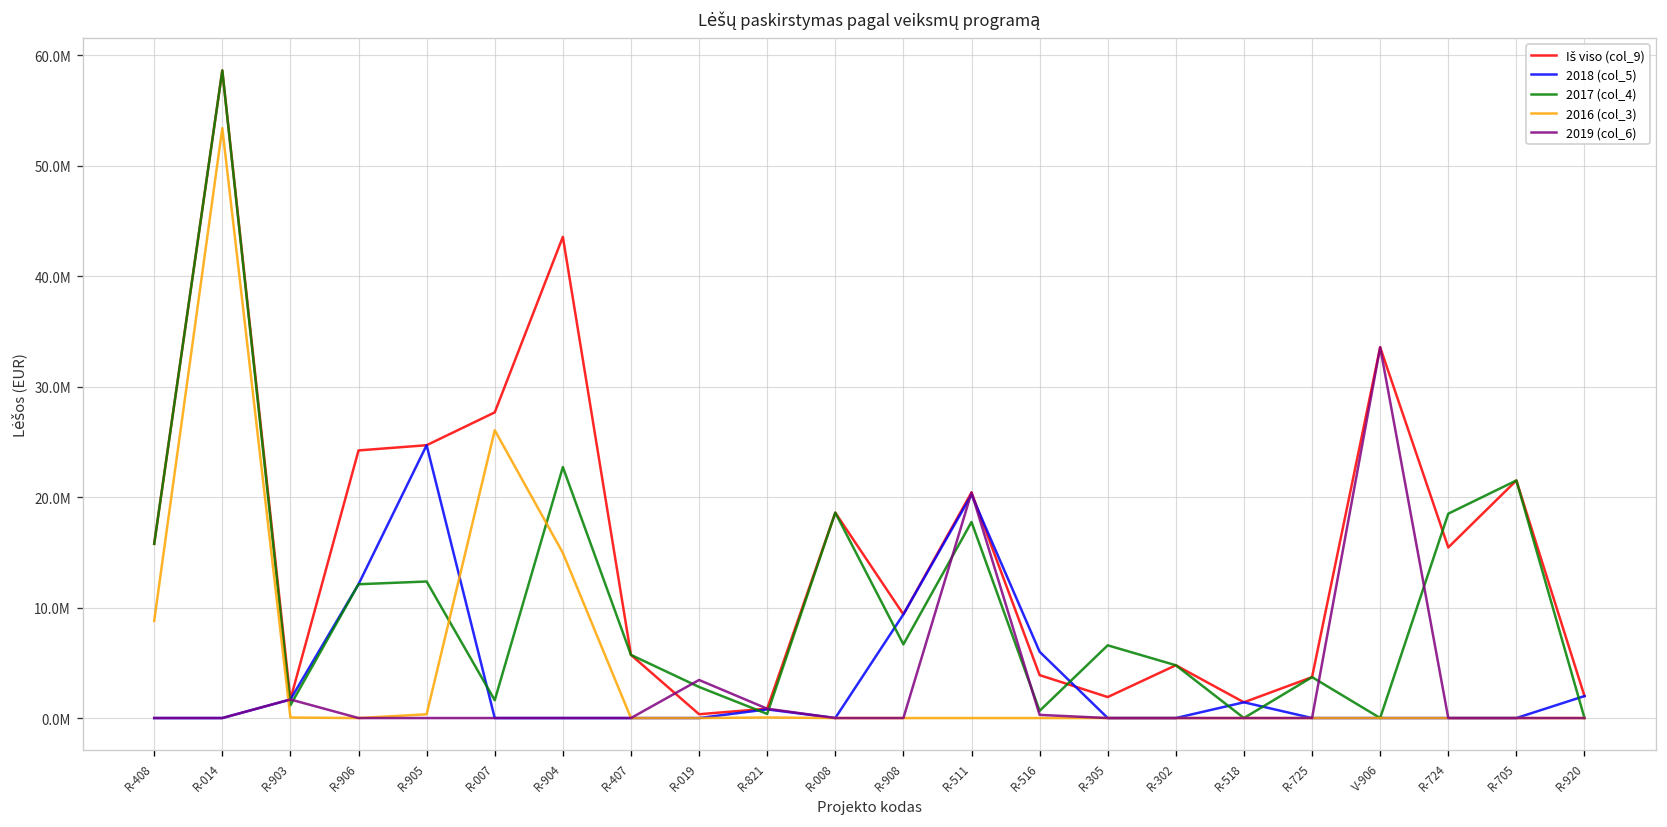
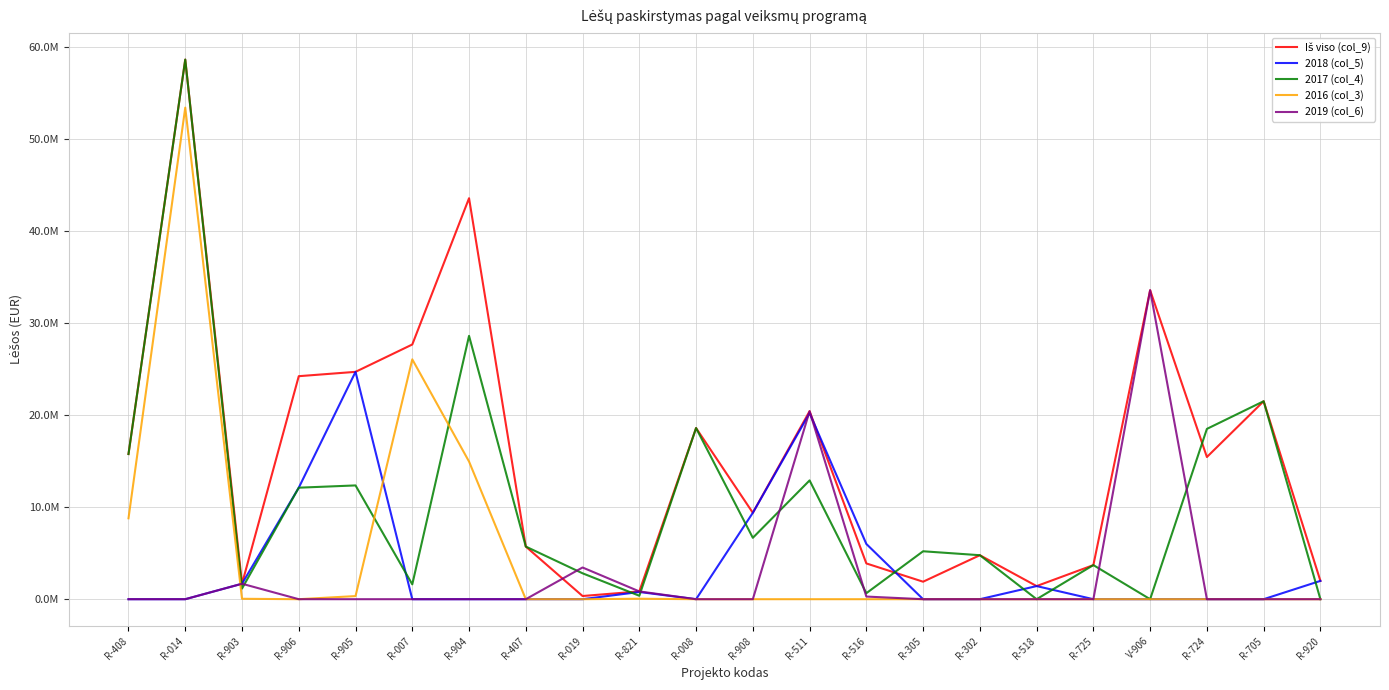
2017 (col_4), R-904: 23000000 -> 29000000
2017 (col_4), R-511: 18000000 -> 13000000
2017 (col_4), R-305: 7000000 -> 5000000
